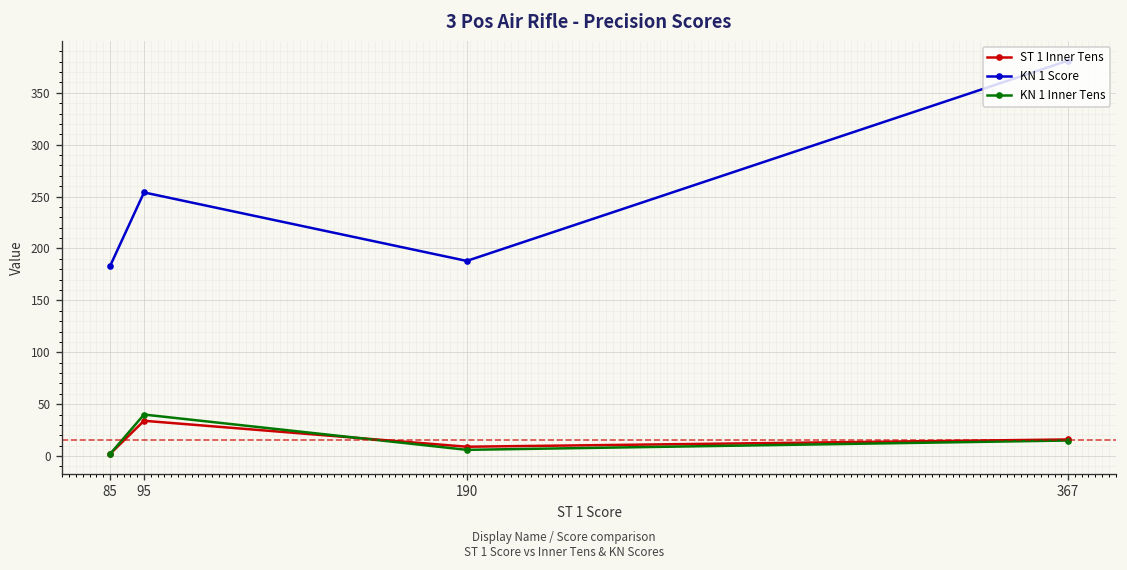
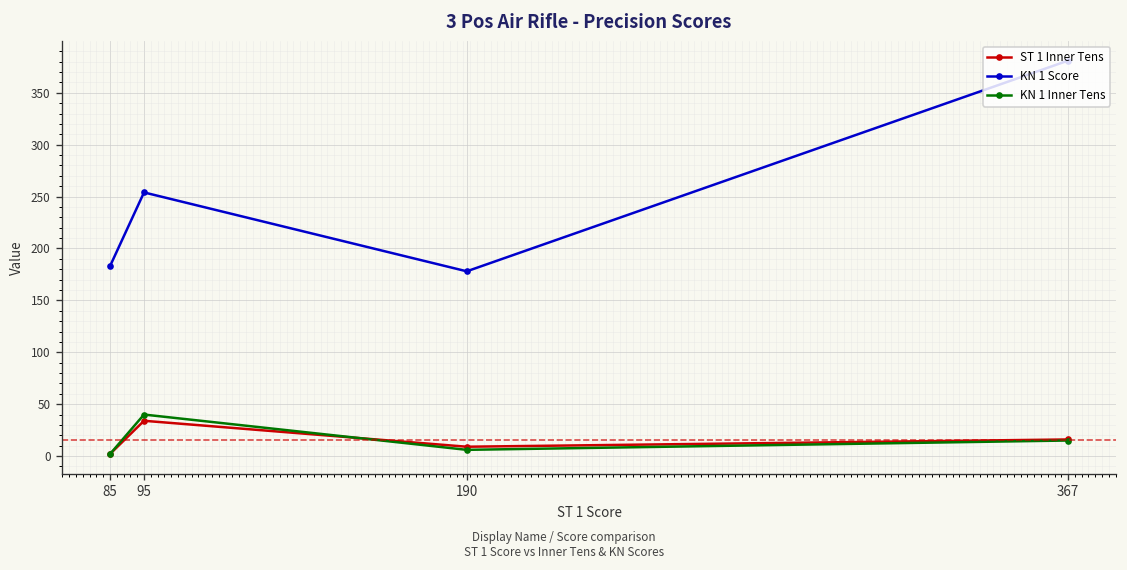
KN 1 Score, 190: 190 -> 180
